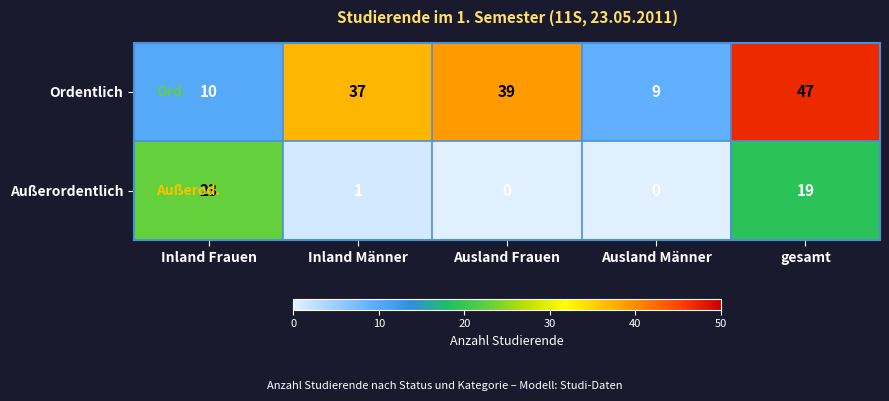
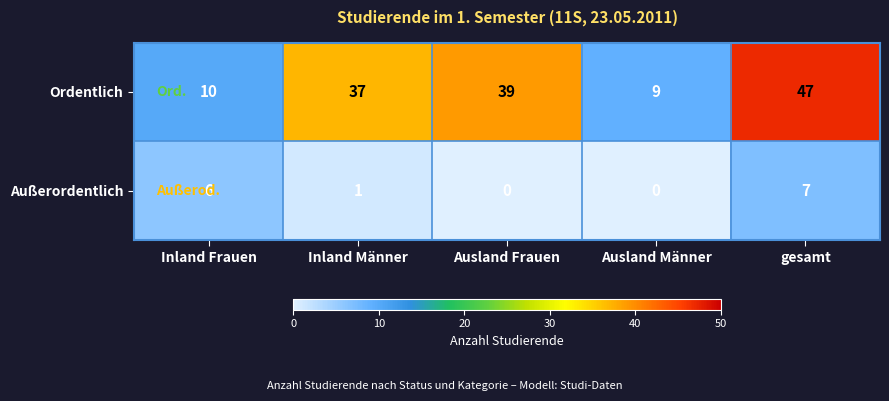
Außerordentlich, Inland Frauen: 23 -> 6
Außerordentlich, gesamt: 19 -> 7
